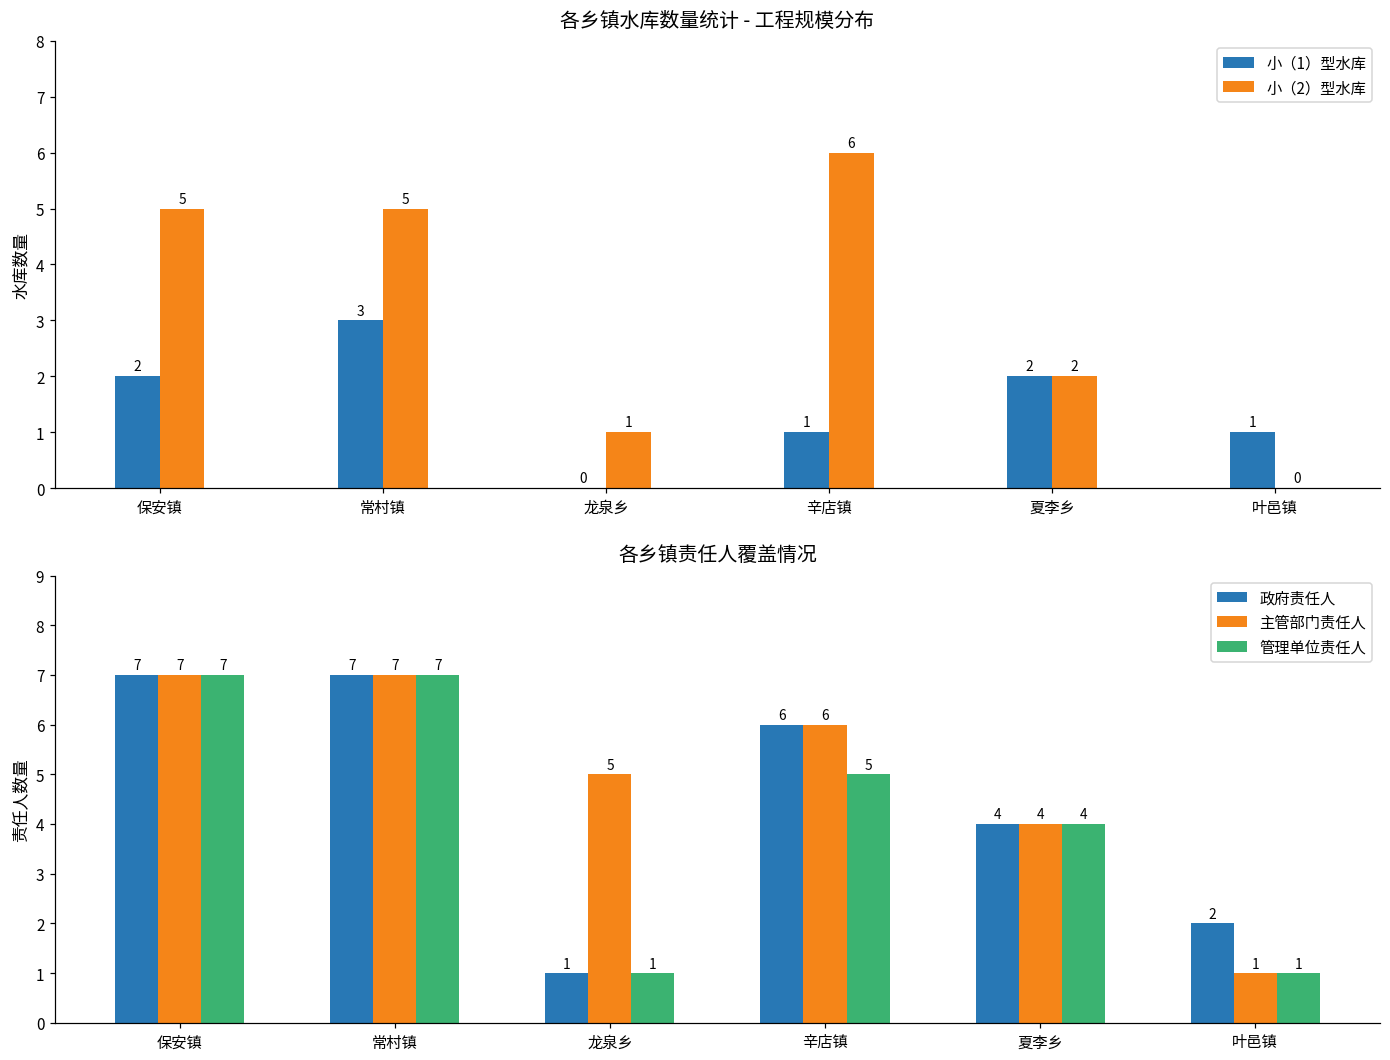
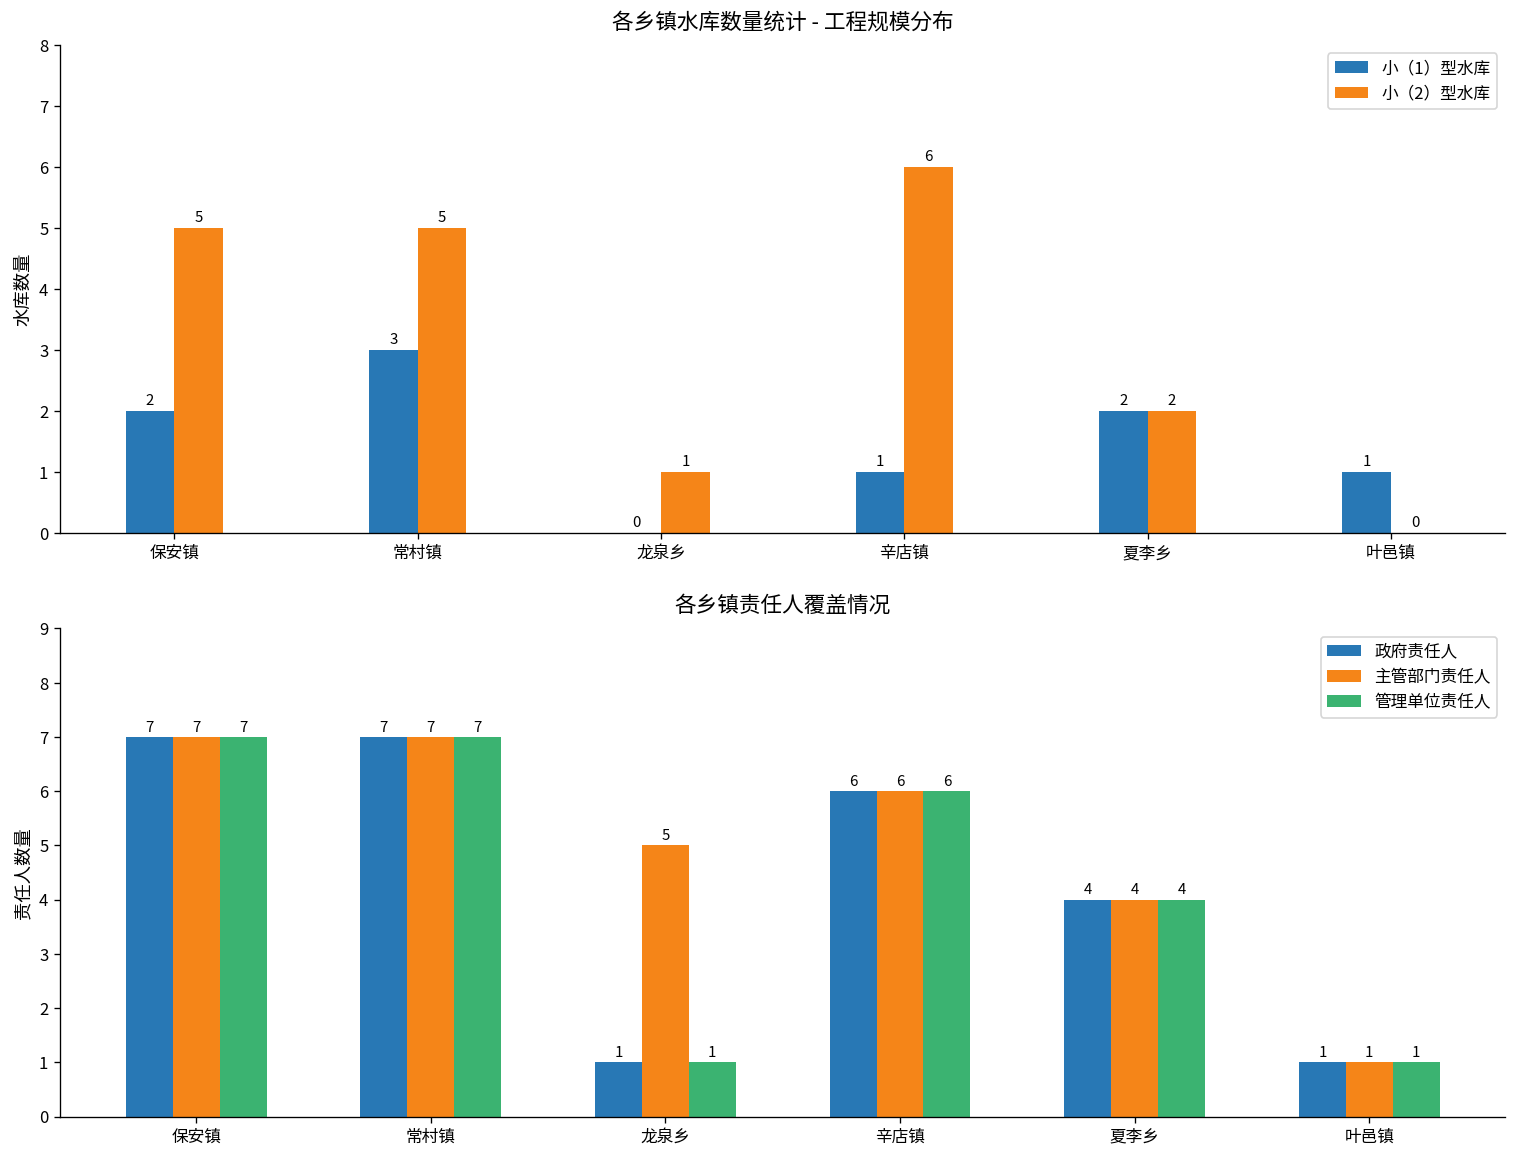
各乡镇责任人覆盖情况, 管理单位责任人, 辛店镇: 5 -> 6
各乡镇责任人覆盖情况, 政府责任人, 叶邑镇: 2 -> 1
